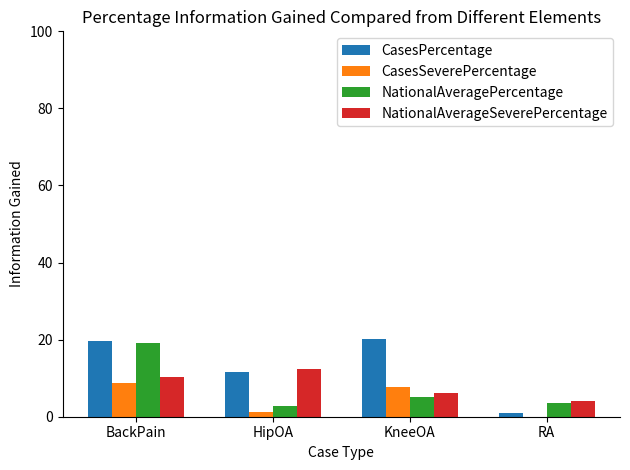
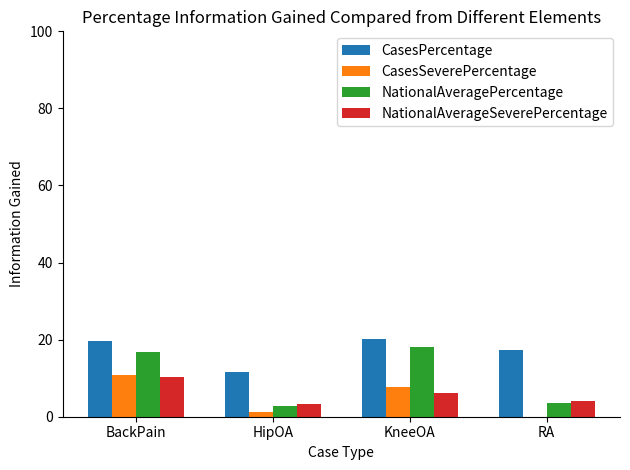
CasesSeverePercentage, BackPain: 9 -> 11
NationalAveragePercentage, BackPain: 19 -> 17
NationalAverageSeverePercentage, HipOA: 12 -> 3
NationalAveragePercentage, KneeOA: 5 -> 18
CasesPercentage, RA: 1 -> 17
